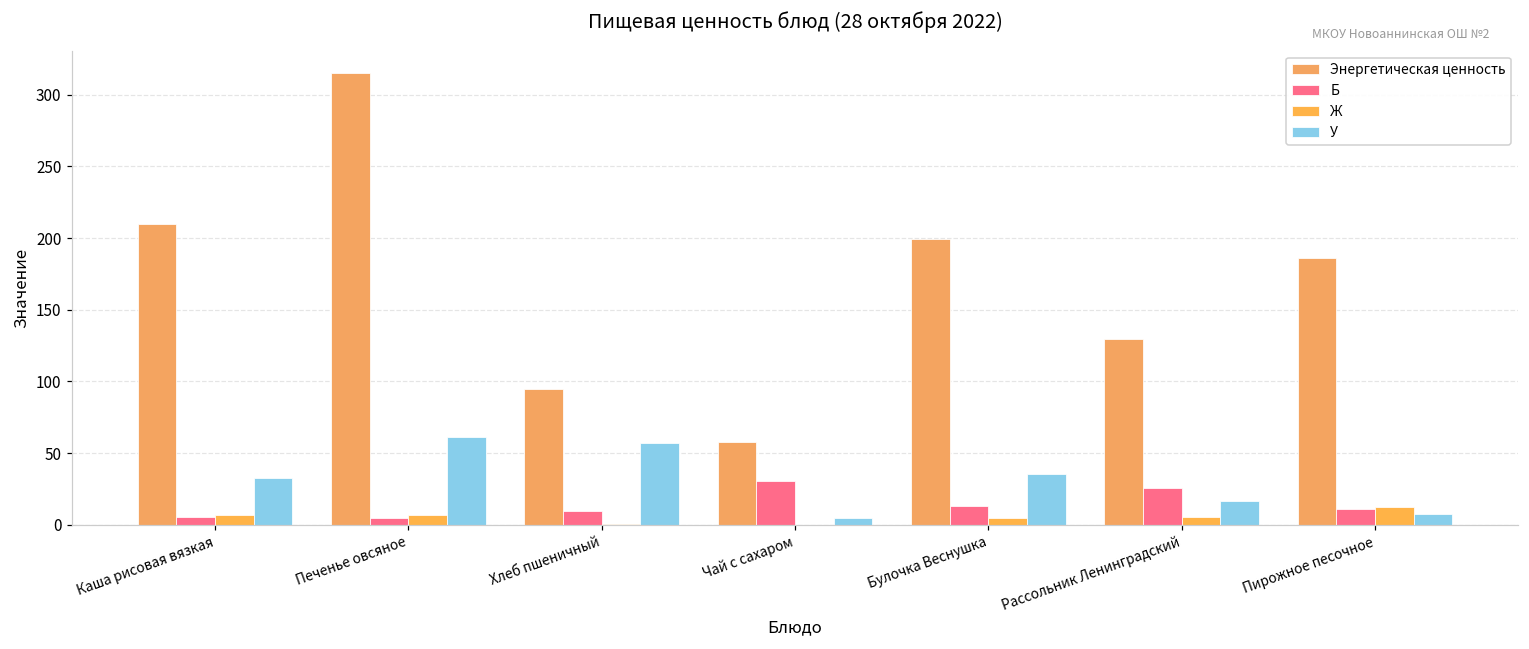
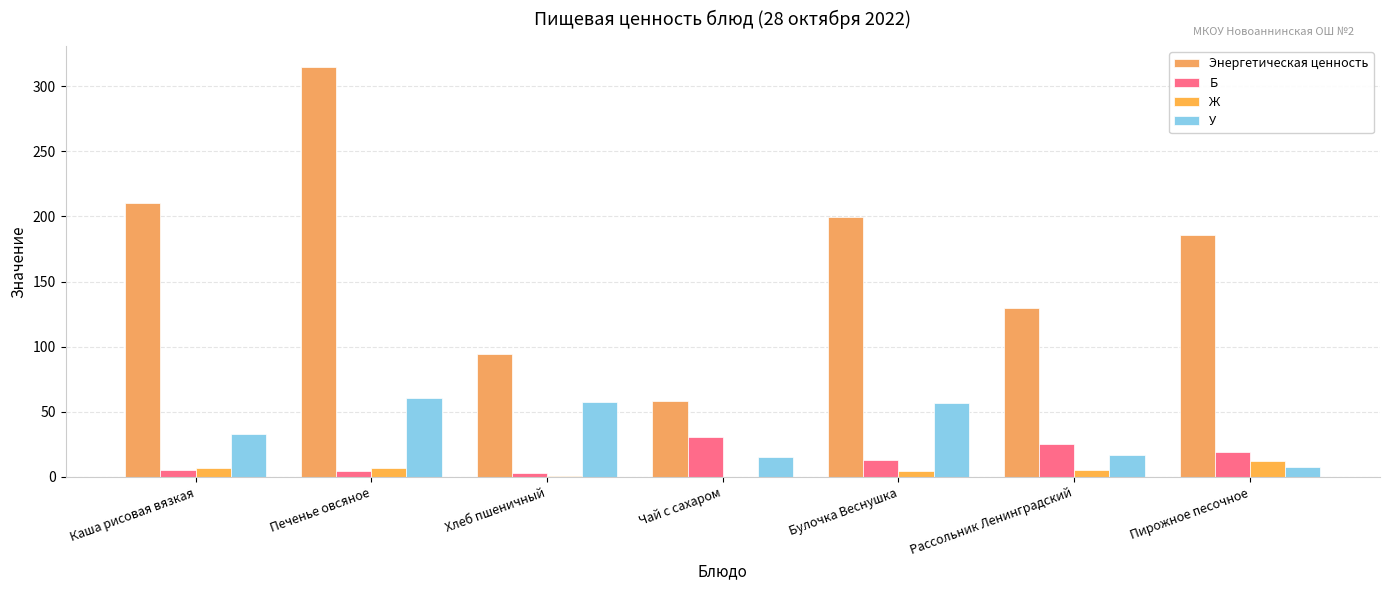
Б, Хлеб пшеничный: 10 -> 3
У, Чай с сахаром: 5 -> 15
У, Булочка Веснушка: 35 -> 57
Б, Пирожное песочное: 11 -> 20
